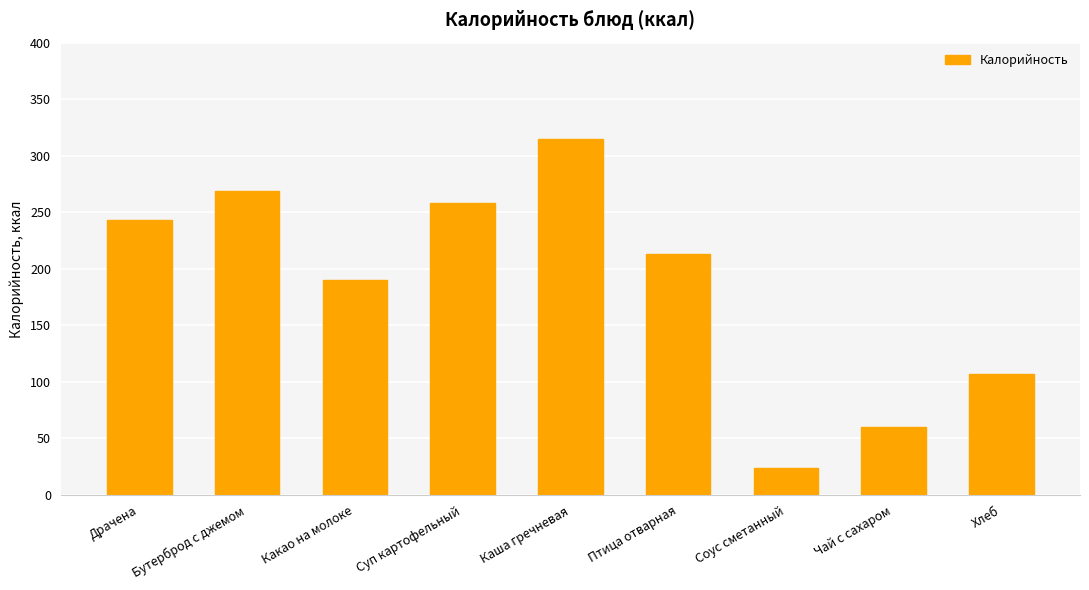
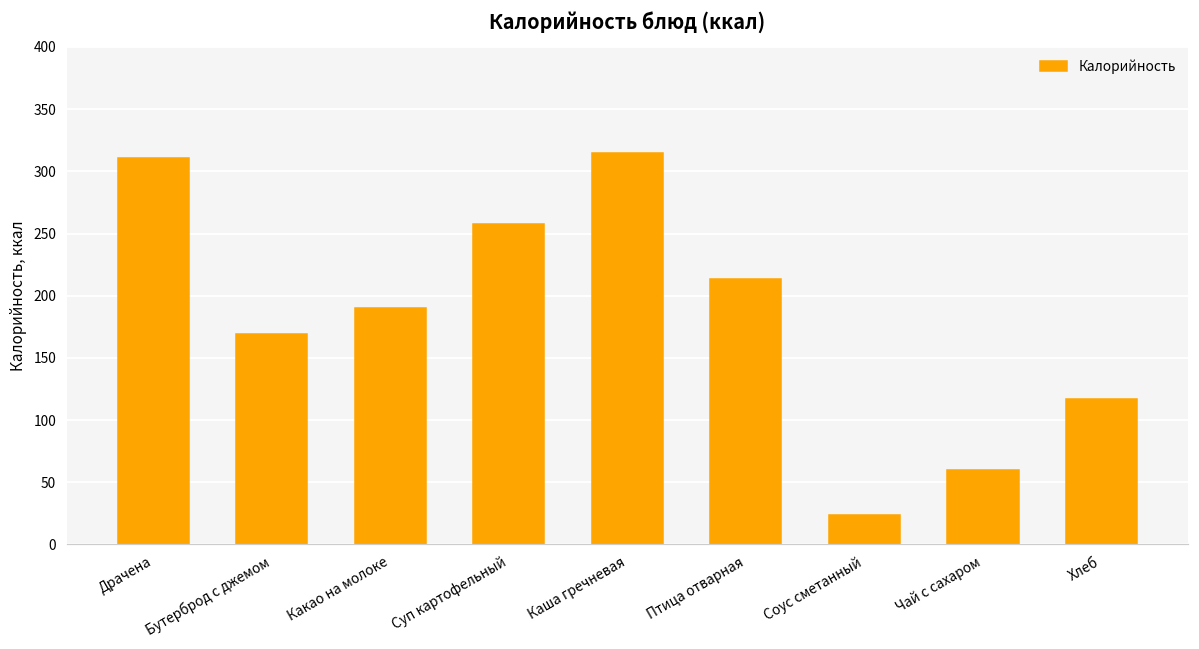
Драчена: 244 -> 311
Бутерброд с джемом: 269 -> 169
Хлеб: 107 -> 117
